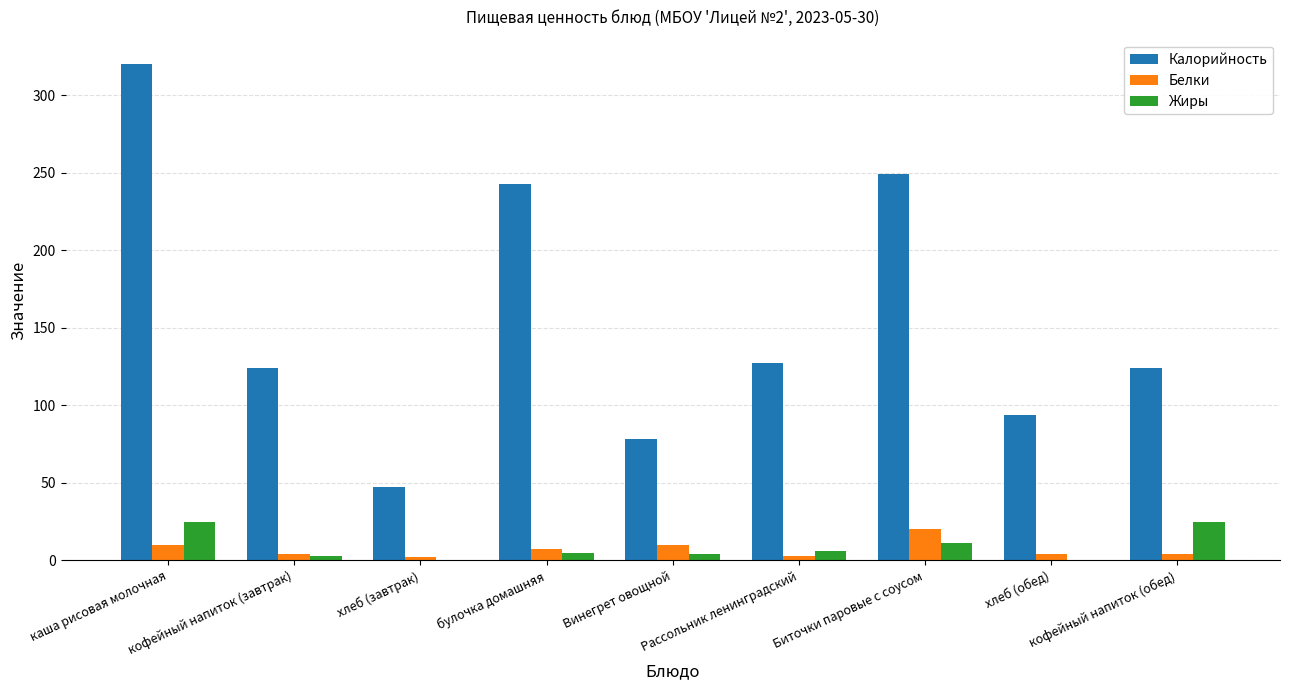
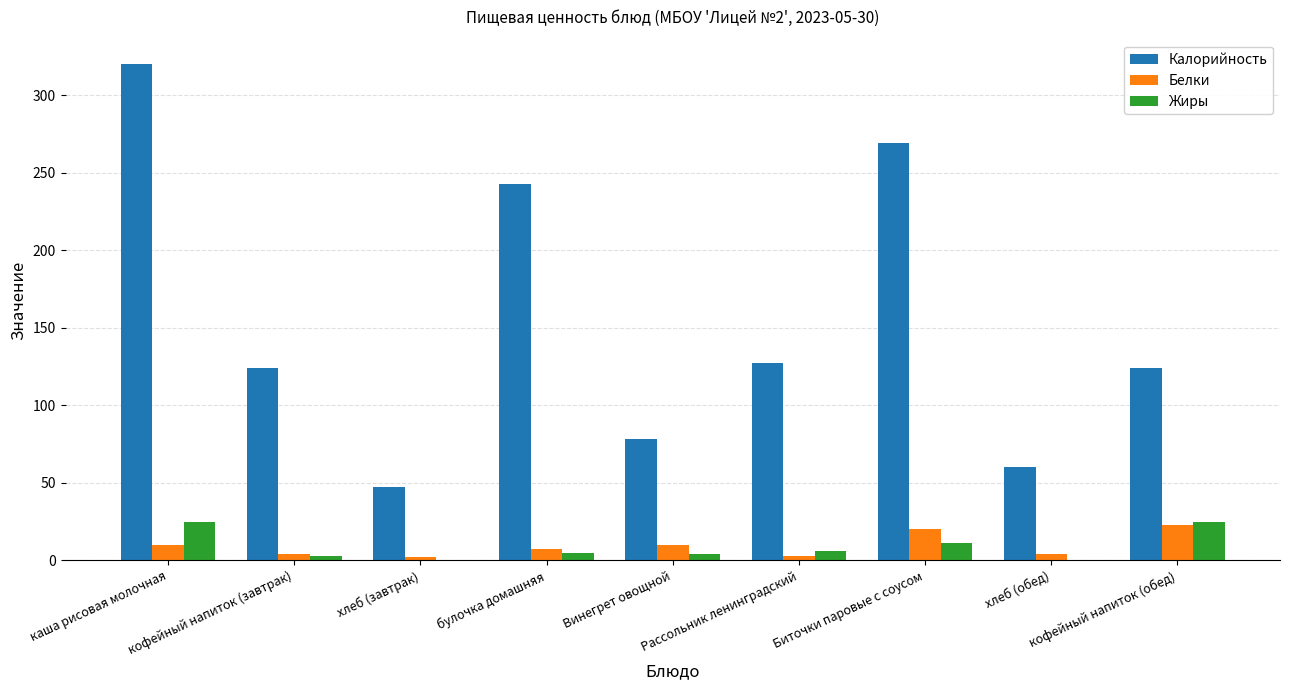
Калорийность, Биточки паровые с соусом: 249 -> 269
Калорийность, хлеб (обед): 94 -> 60
Белки, кофейный напиток (обед): 4 -> 23
